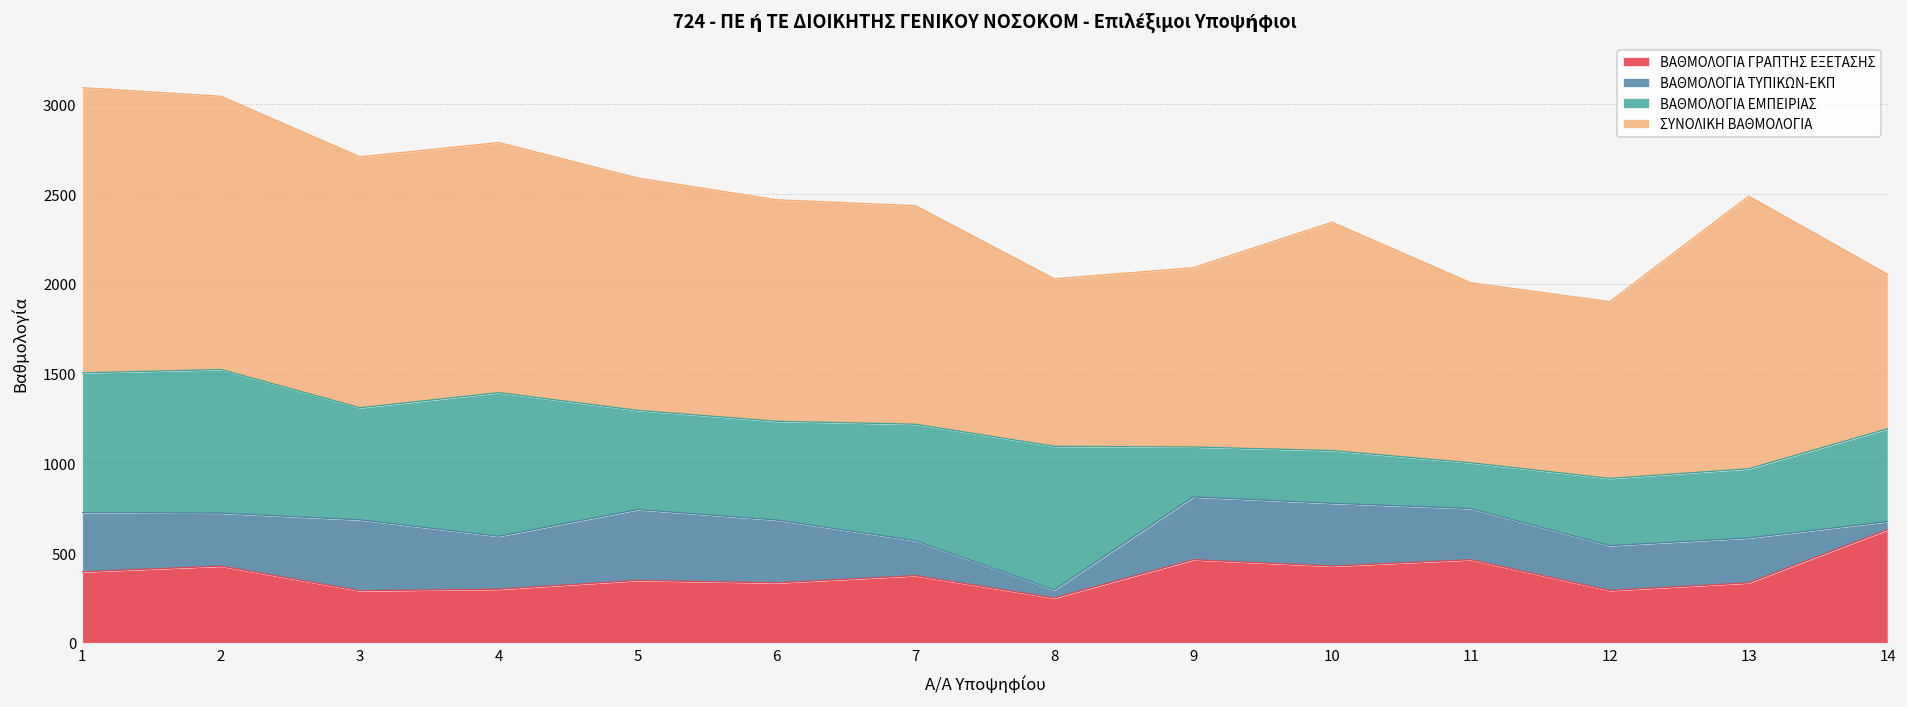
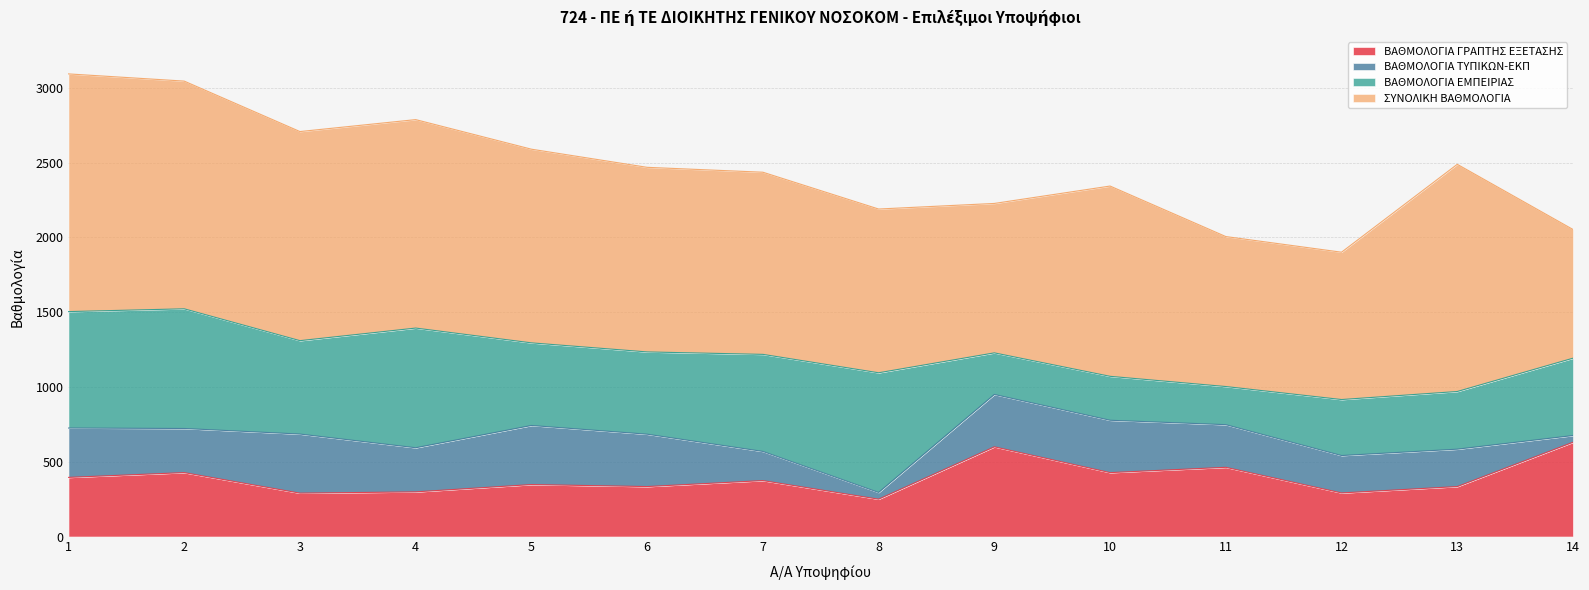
ΣΥΝΟΛΙΚΗ ΒΑΘΜΟΛΟΓΙΑ, 8: 930 -> 1090
ΒΑΘΜΟΛΟΓΙΑ ΓΡΑΠΤΗΣ ΕΞΕΤΑΣΗΣ, 9: 460 -> 600
